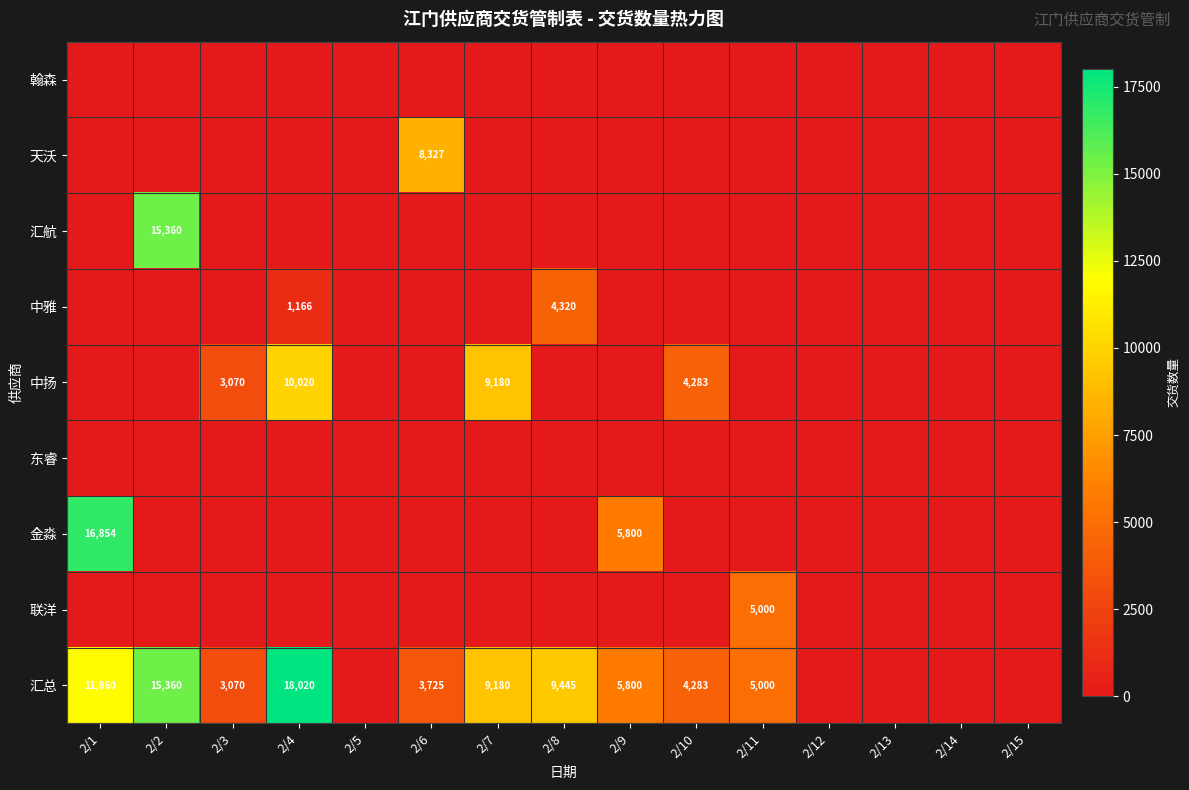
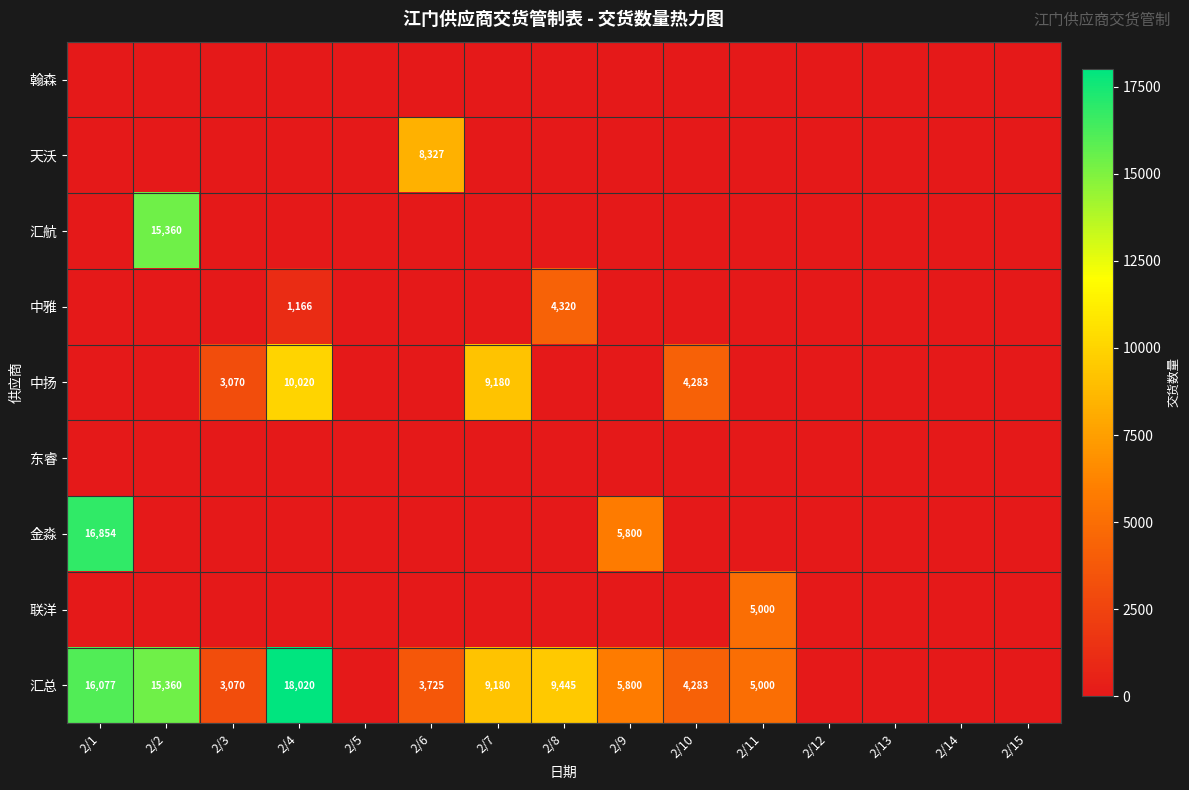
汇总, 2/1: 11,860 -> 16,077
